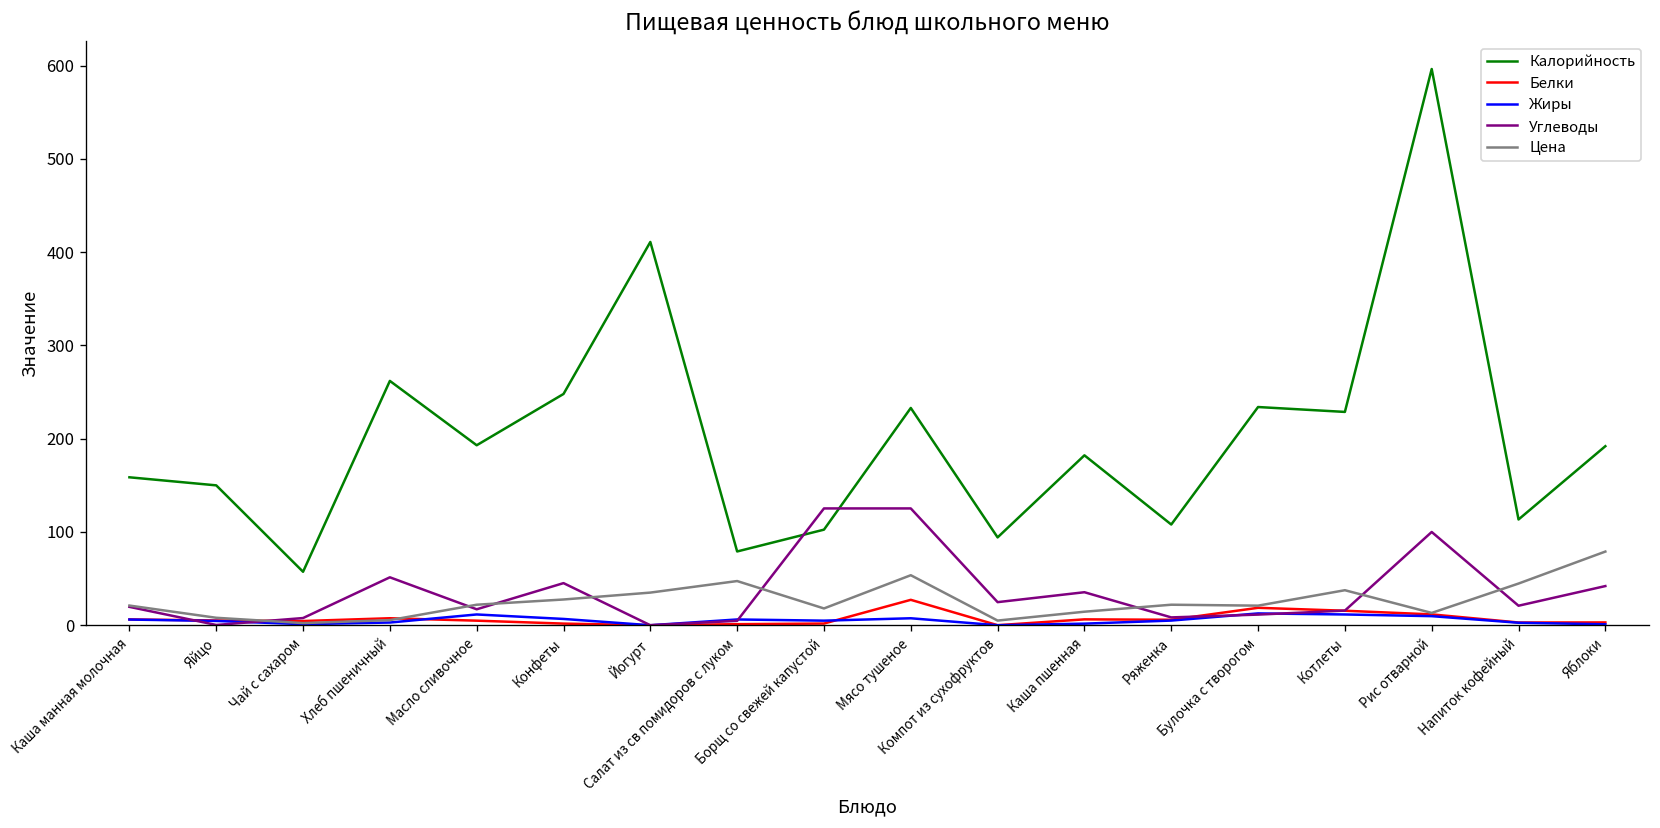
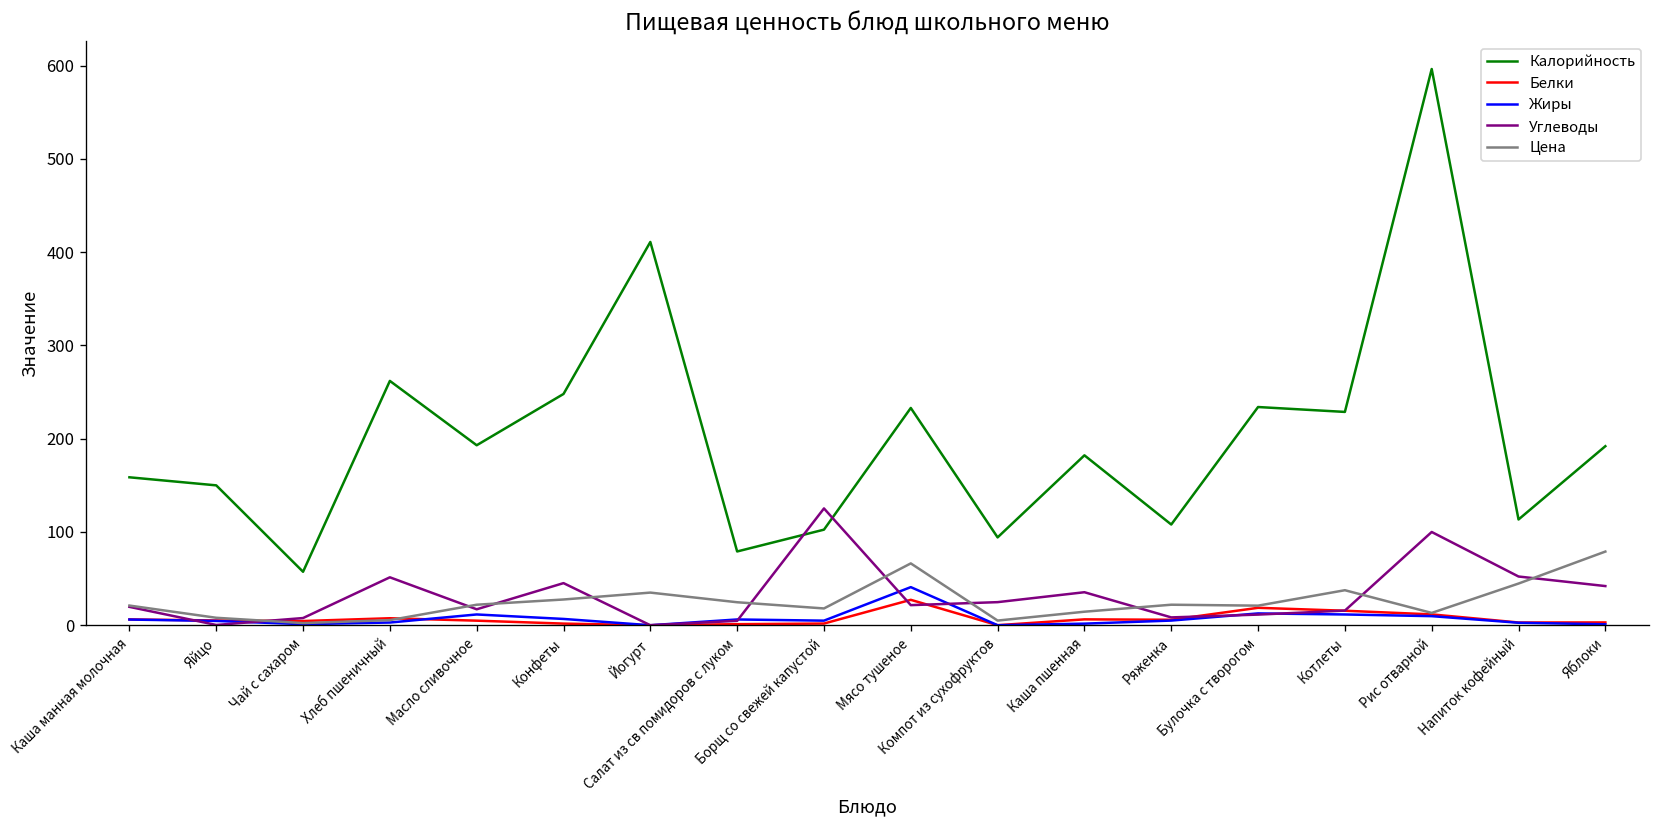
Цена, Салат из св помидоров с луком: 50 -> 20
Жиры, Мясо тушеное: 10 -> 40
Углеводы, Мясо тушеное: 130 -> 20
Цена, Мясо тушеное: 50 -> 70
Углеводы, Напиток кофейный: 20 -> 50
